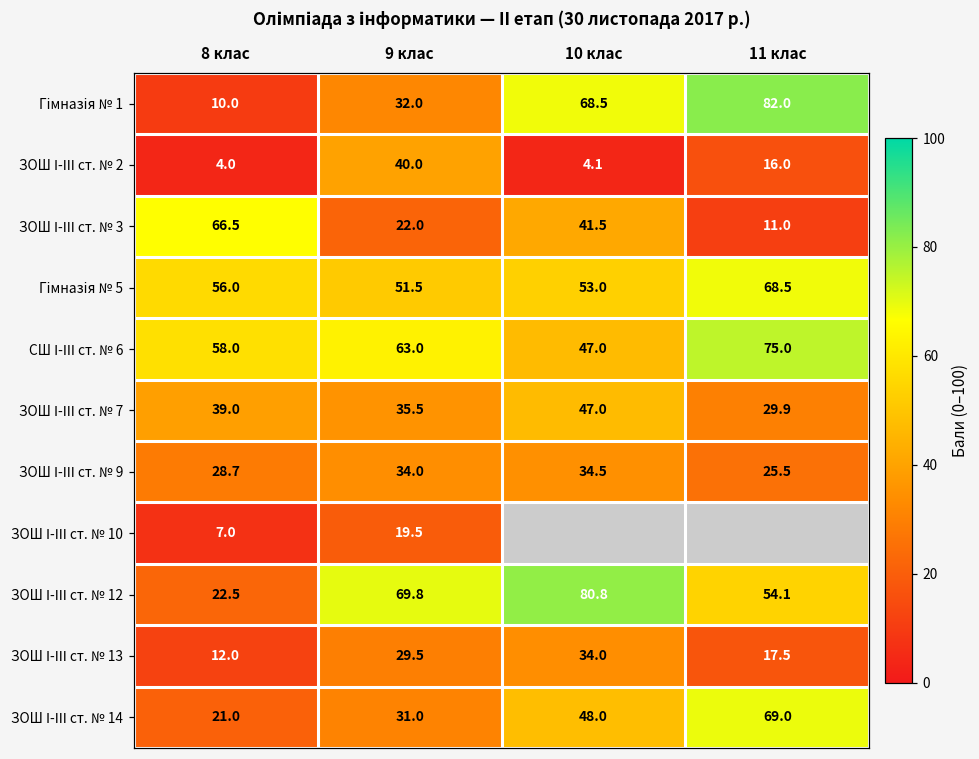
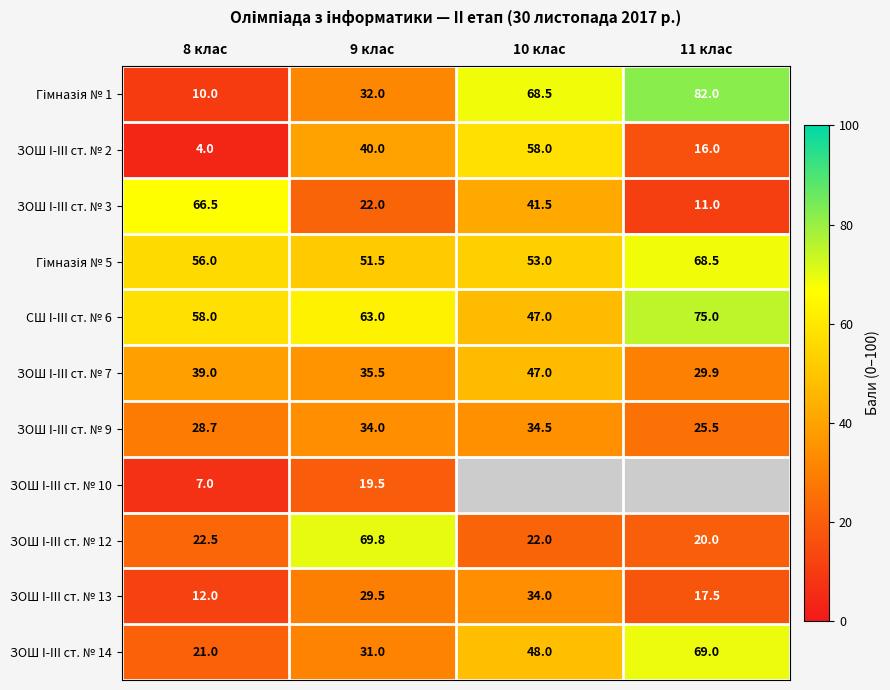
ЗОШ І-ІІІ ст. № 2, 10 клас: 4.1 -> 58.0
ЗОШ І-ІІІ ст. № 12, 10 клас: 80.8 -> 22.0
ЗОШ І-ІІІ ст. № 12, 11 клас: 54.1 -> 20.0
